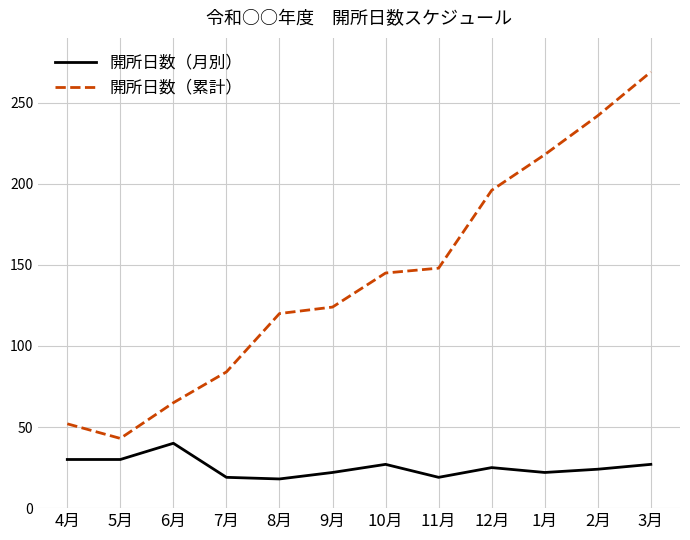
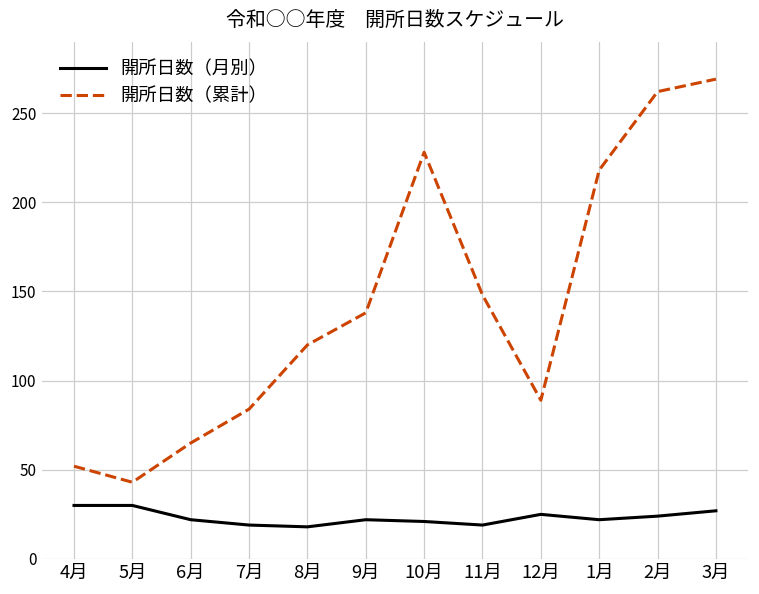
開所日数（月別）, 6月: 40 -> 22
開所日数（累計）, 9月: 124 -> 138
開所日数（月別）, 10月: 27 -> 21
開所日数（累計）, 10月: 145 -> 228
開所日数（累計）, 12月: 196 -> 89
開所日数（累計）, 2月: 242 -> 262
